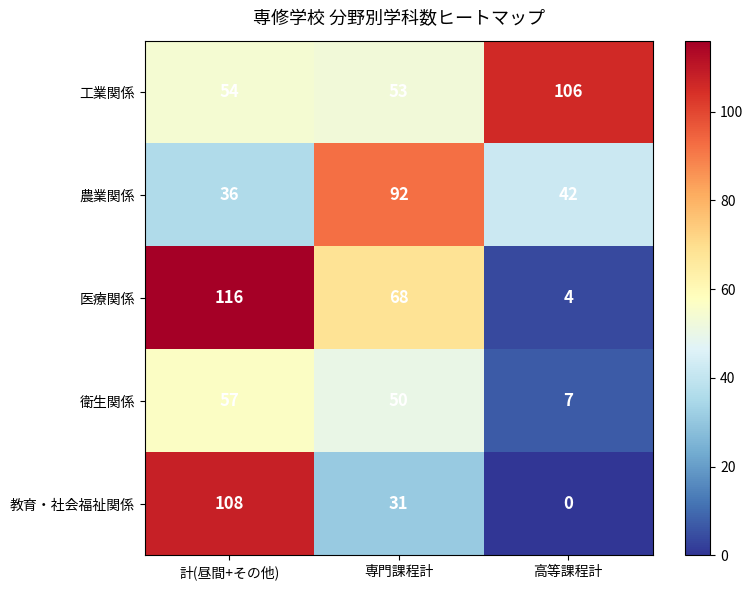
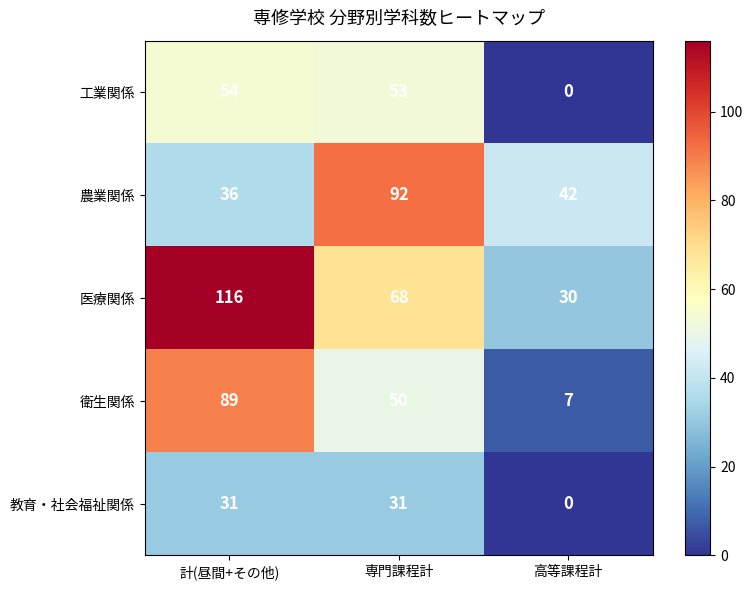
工業関係, 高等課程計: 106 -> 0
医療関係, 高等課程計: 4 -> 30
衛生関係, 計(昼間+その他): 57 -> 89
教育・社会福祉関係, 計(昼間+その他): 108 -> 31
